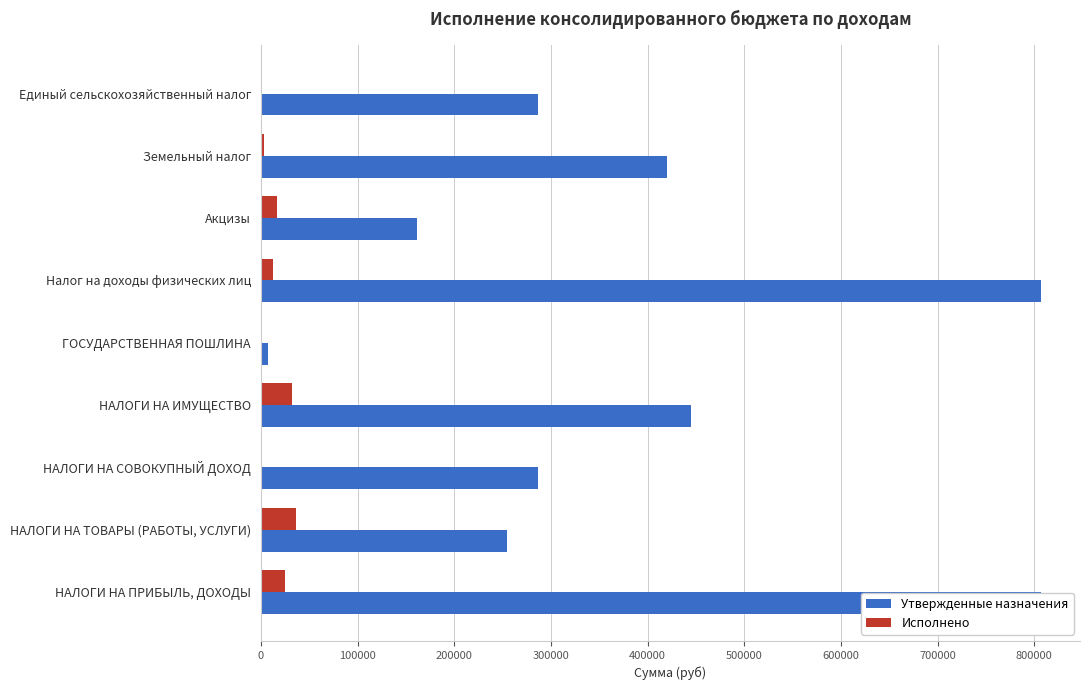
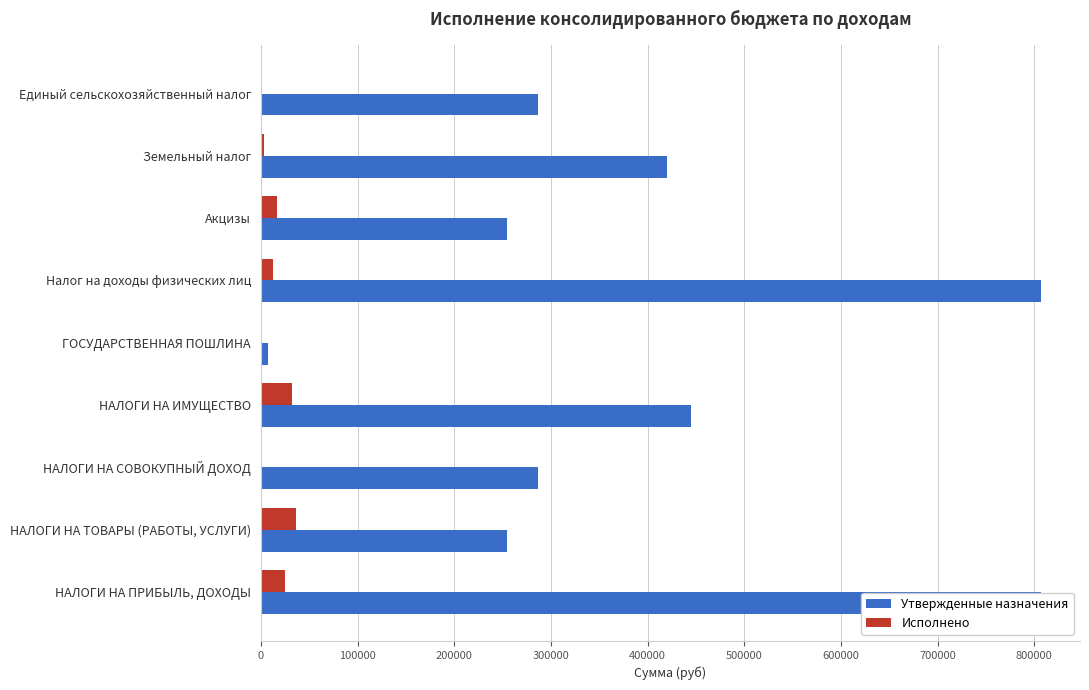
Утвержденные назначения, Акцизы: 160000 -> 260000
